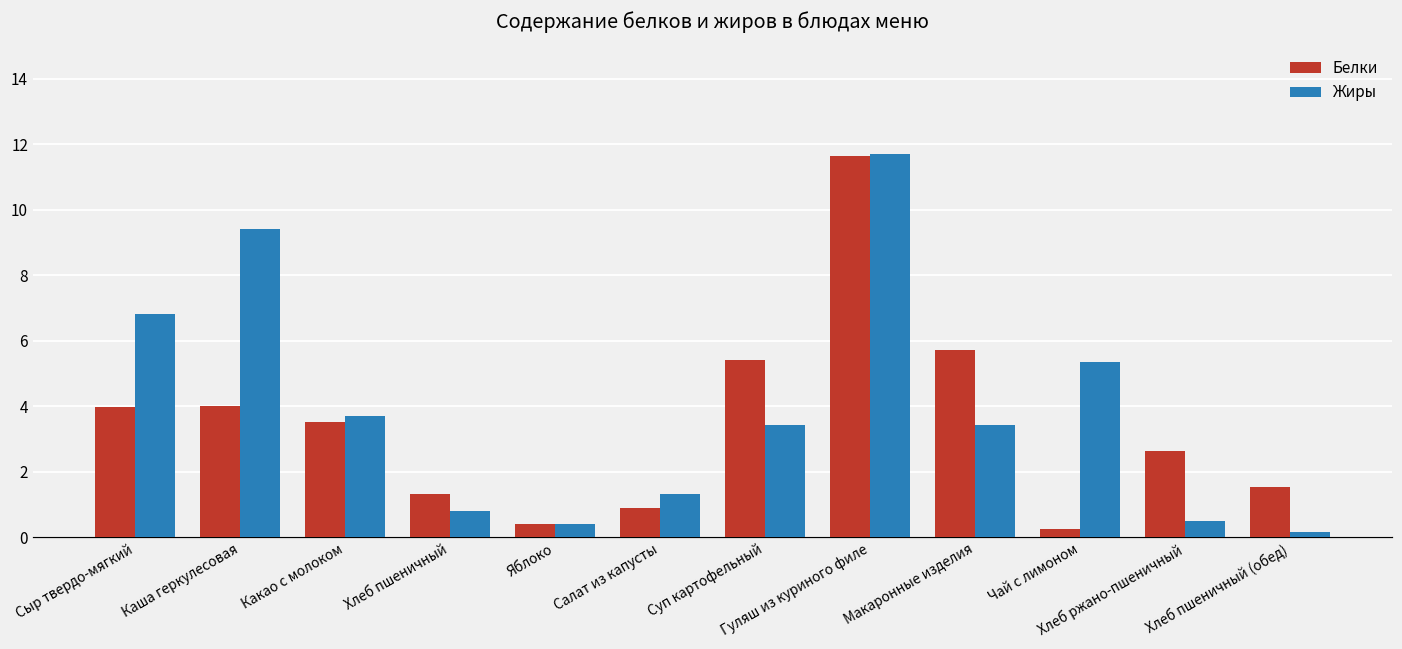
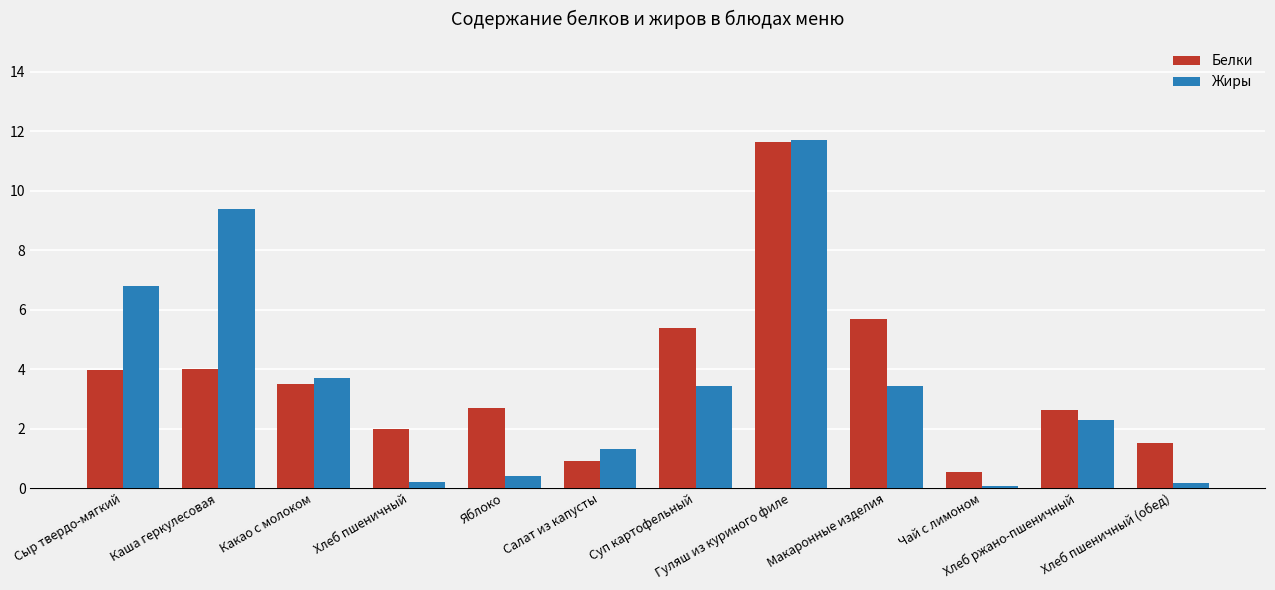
Белки, Хлеб пшеничный: 1.3 -> 2.0
Жиры, Хлеб пшеничный: 0.8 -> 0.2
Белки, Яблоко: 0.4 -> 2.7
Белки, Чай с лимоном: 0.3 -> 0.6
Жиры, Чай с лимоном: 5.4 -> 0.1
Жиры, Хлеб ржано-пшеничный: 0.5 -> 2.3
